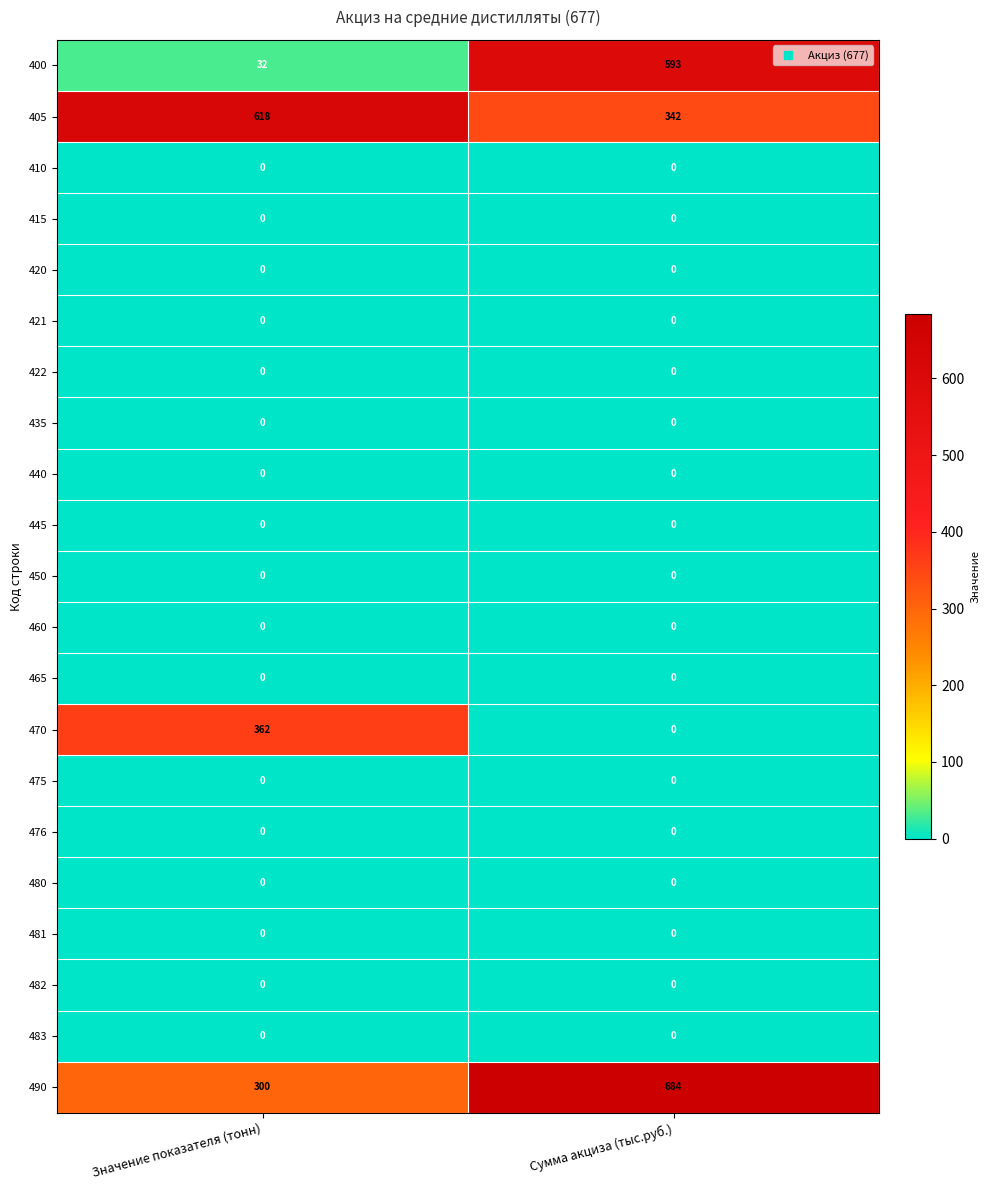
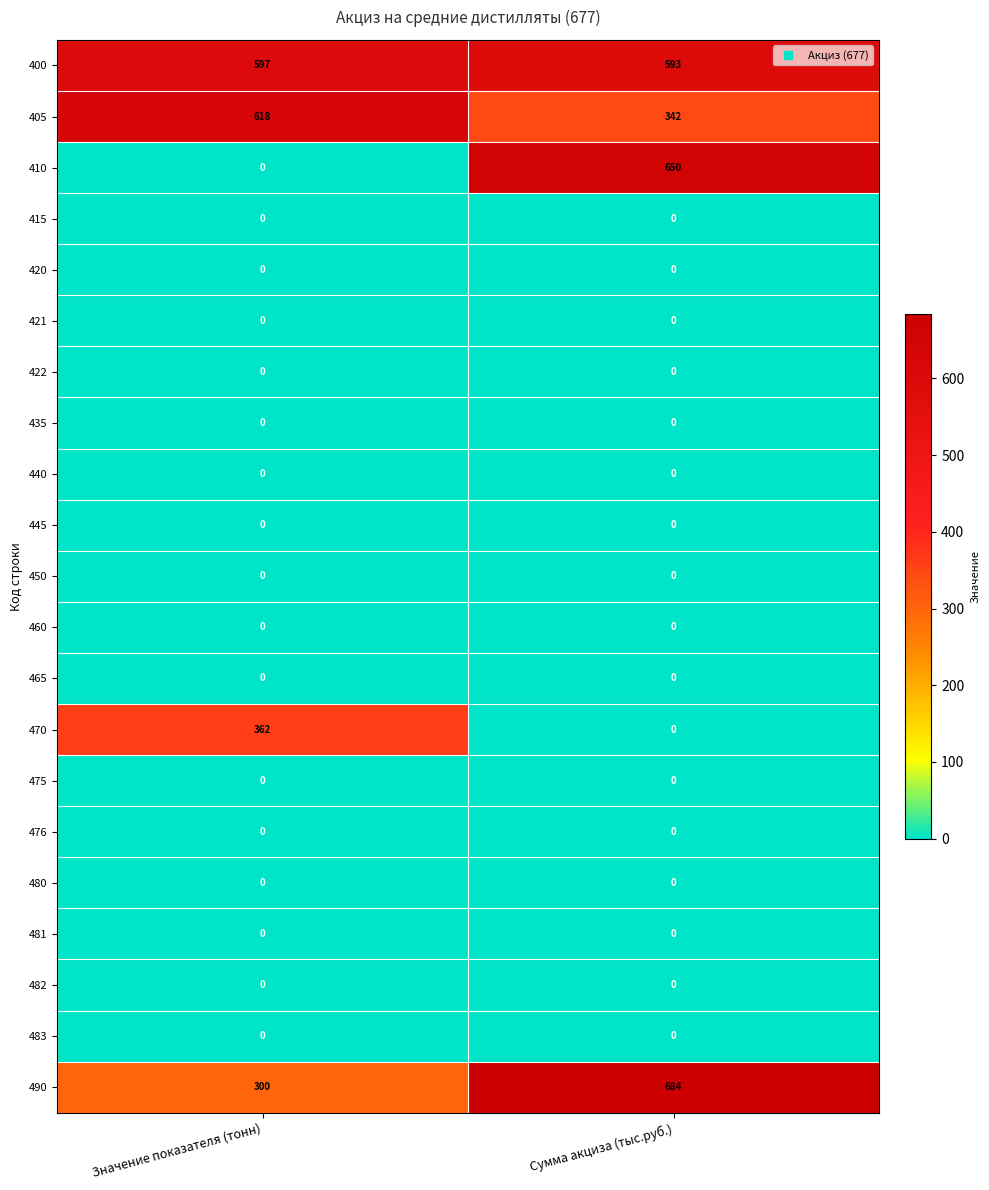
400, Значение показателя (тонн): 32 -> 597
410, Сумма акциза (тыс.руб.): 0 -> 650
